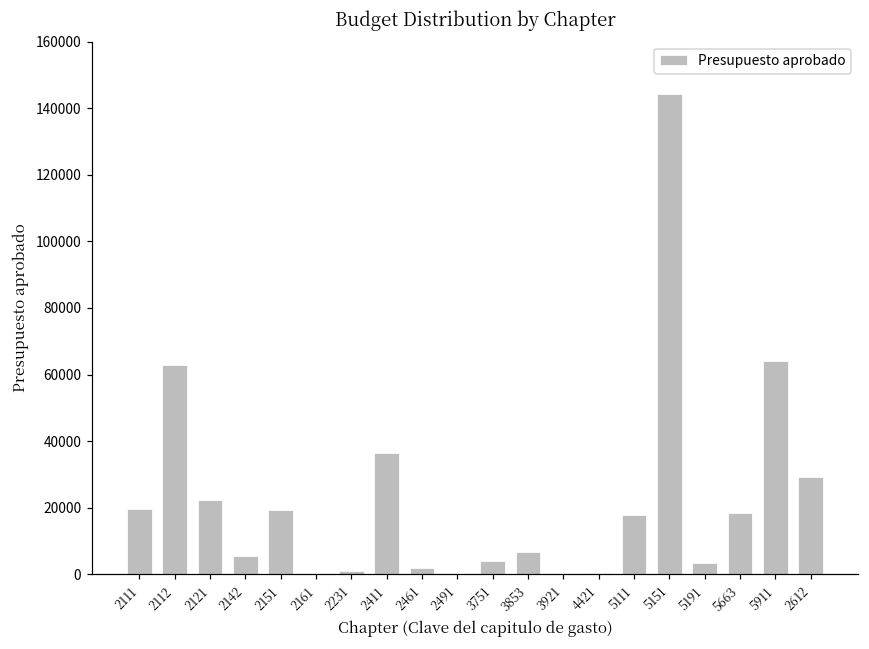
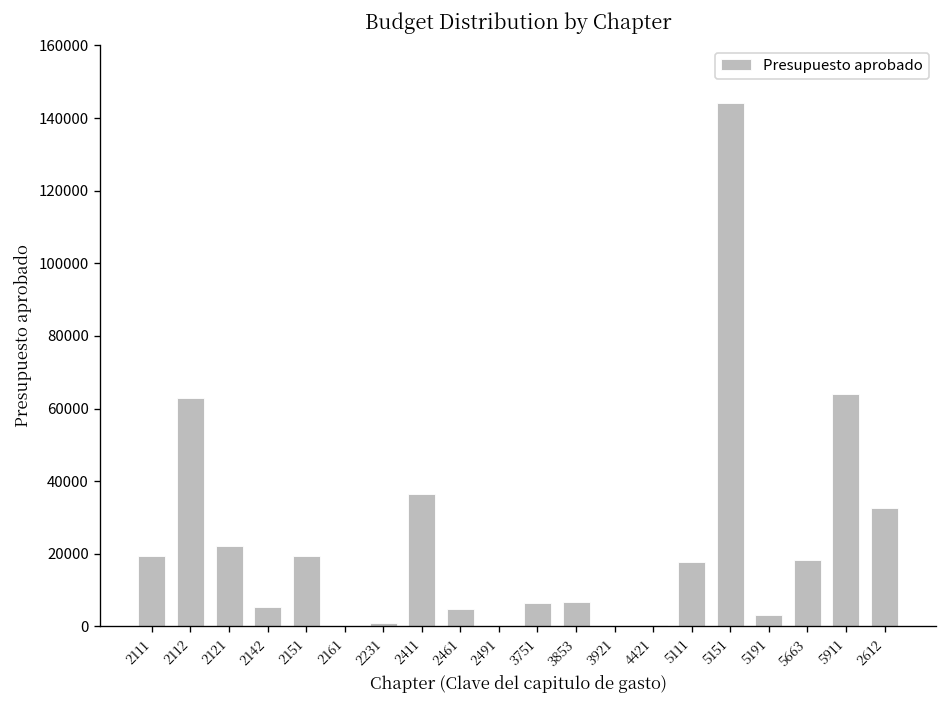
2461: 2000 -> 5000
3751: 4000 -> 7000
2612: 29000 -> 33000
